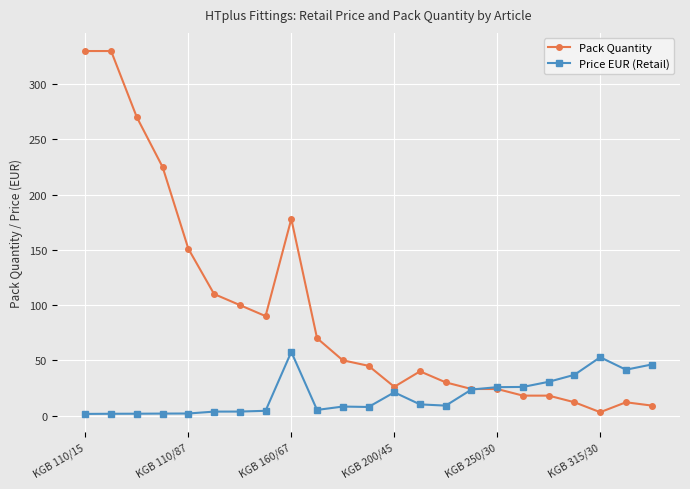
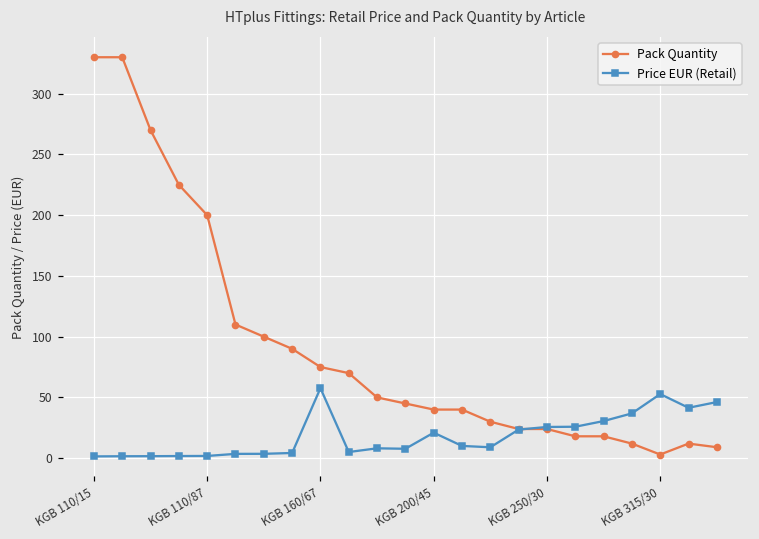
Pack Quantity, KGB 110/87: 151 -> 200
Pack Quantity, KGB 160/67: 178 -> 75
Pack Quantity, KGB 200/45: 26 -> 40
